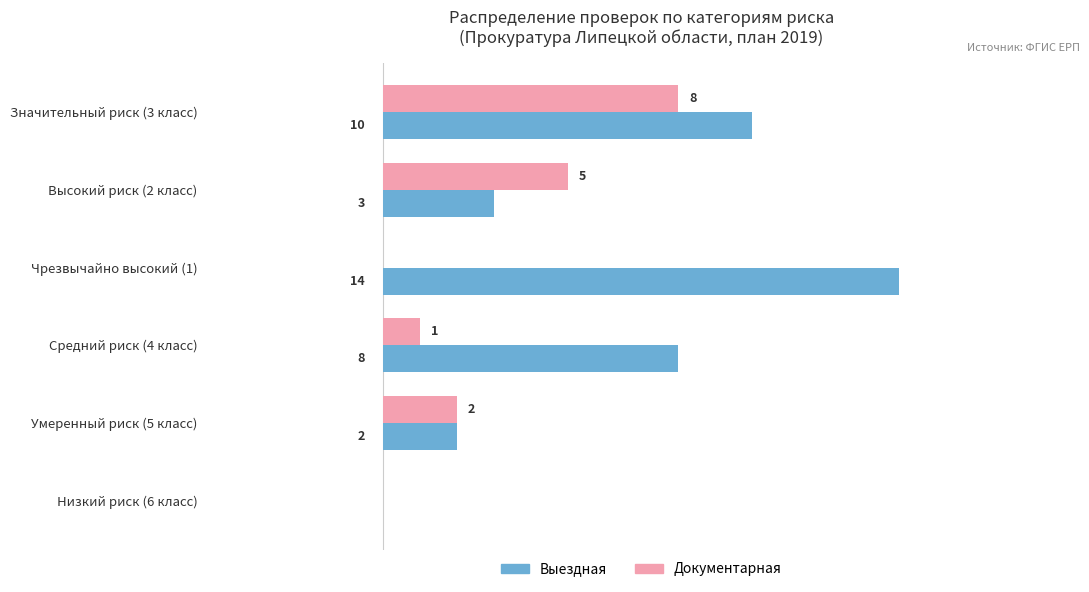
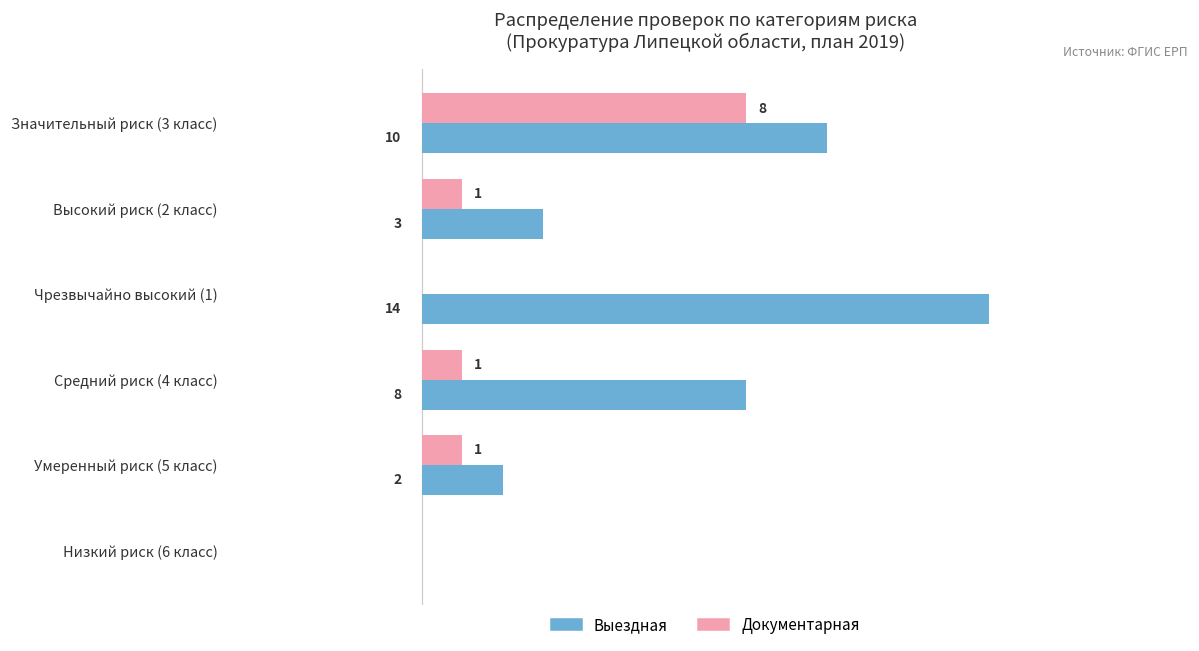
Документарная, Высокий риск (2 класс): 5 -> 1
Документарная, Умеренный риск (5 класс): 2 -> 1
